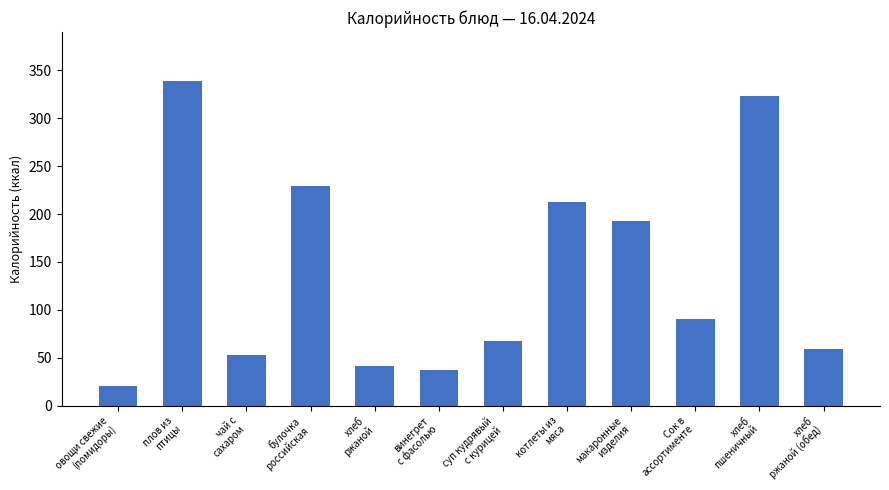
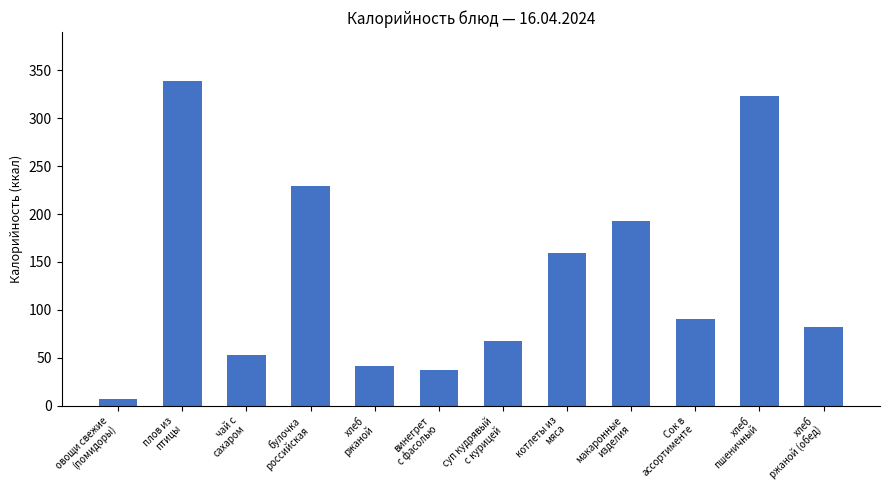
овощи свежие (помидоры): 20 -> 10
котлеты из мяса: 210 -> 160
хлеб ржаной (обед): 60 -> 80
